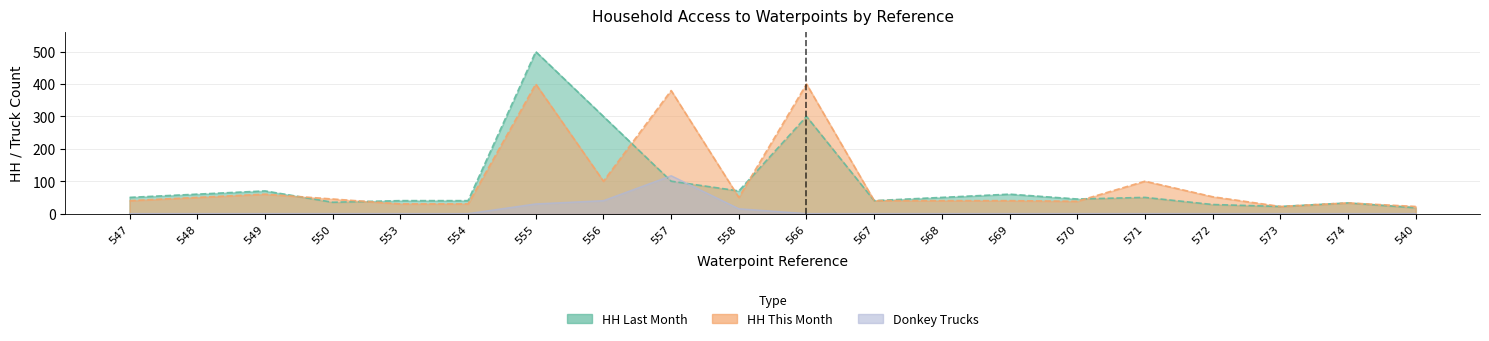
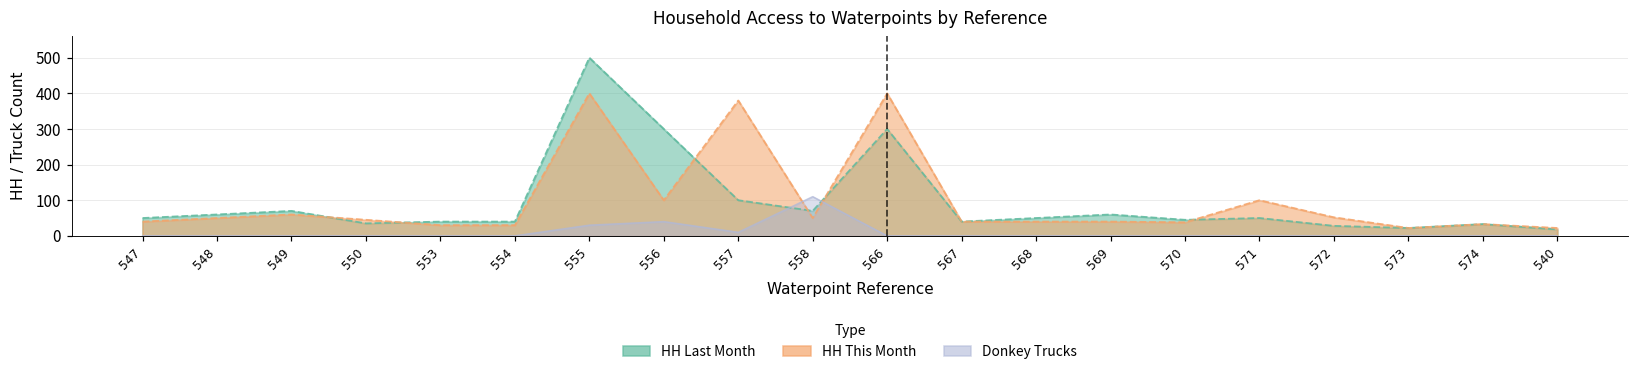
Donkey Trucks, 557: 120 -> 10
Donkey Trucks, 558: 20 -> 110
